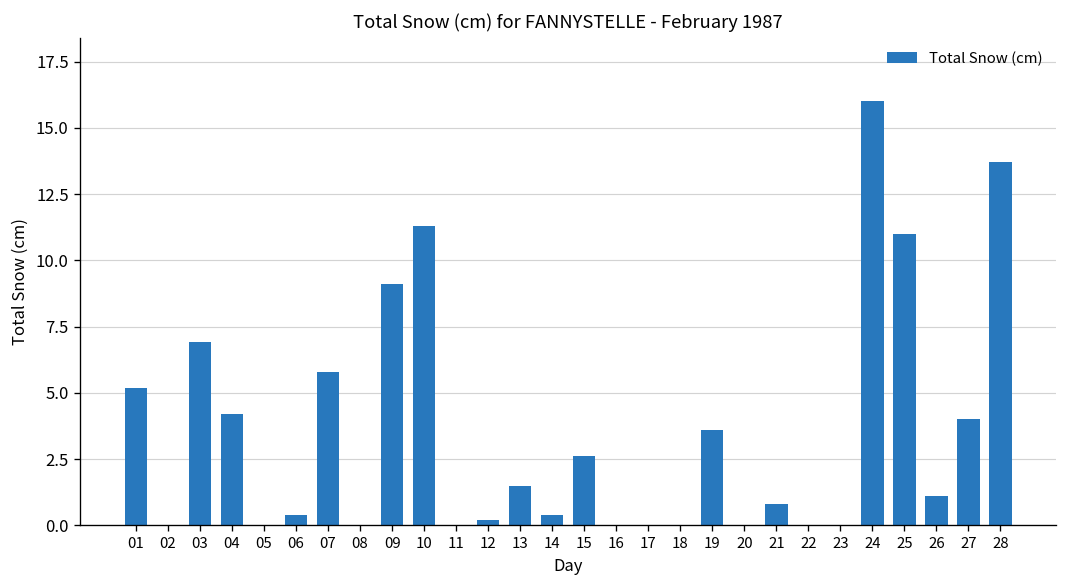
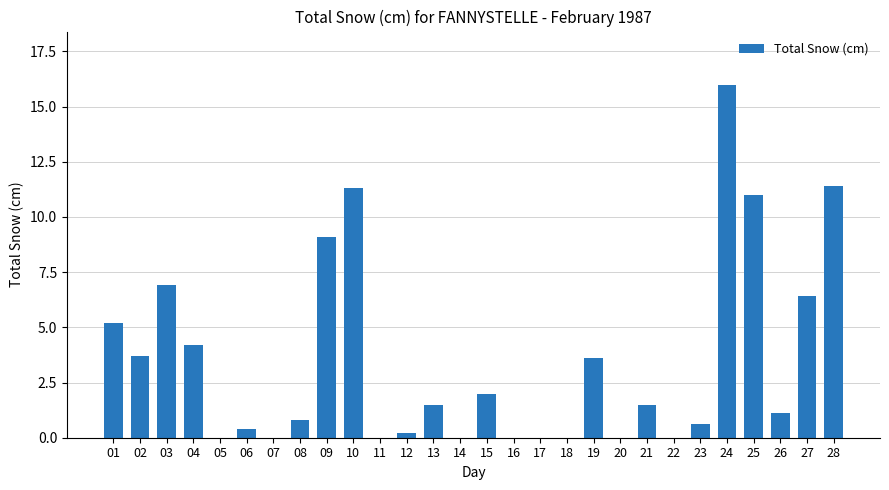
02: 0.0 -> 3.7
07: 5.8 -> 0.0
08: 0.0 -> 0.8
14: 0.4 -> 0.0
15: 2.6 -> 2.0
21: 0.8 -> 1.5
23: 0.0 -> 0.6
27: 4.0 -> 6.4
28: 13.7 -> 11.4
